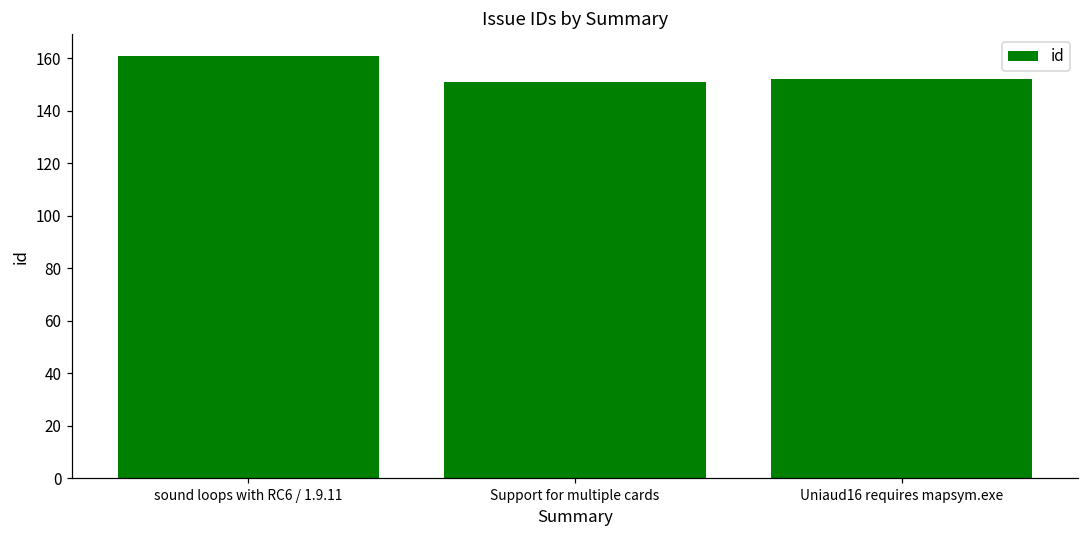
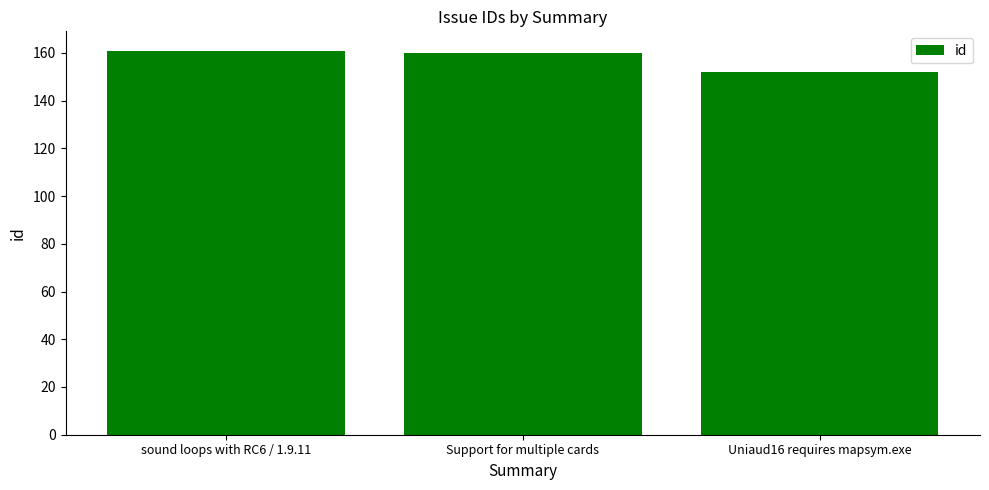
Support for multiple cards: 151 -> 160
